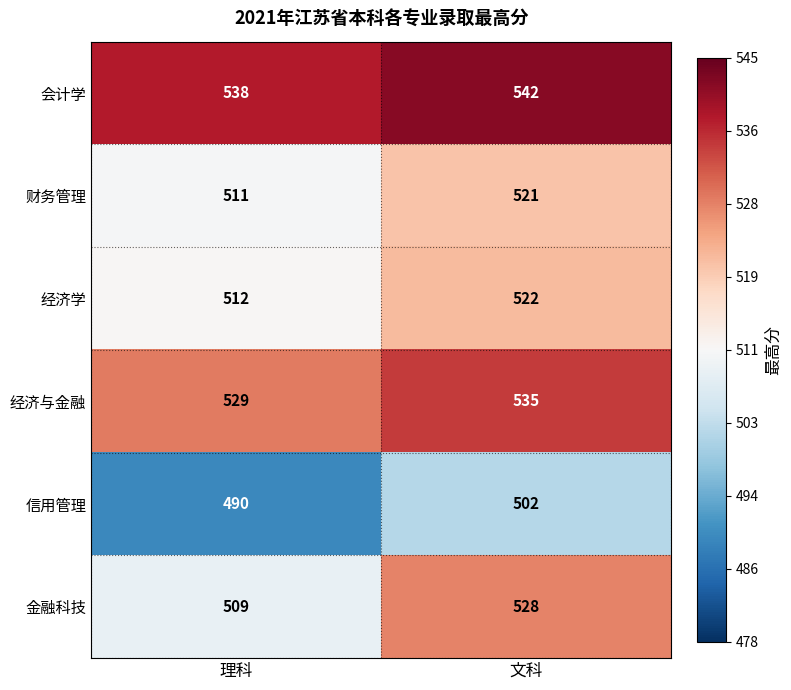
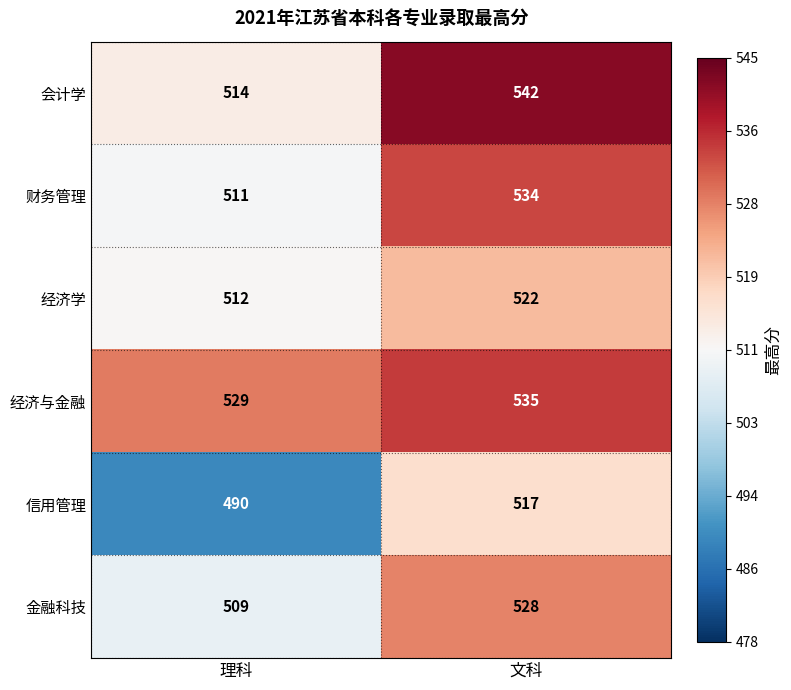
会计学, 理科: 538 -> 514
财务管理, 文科: 521 -> 534
信用管理, 文科: 502 -> 517
